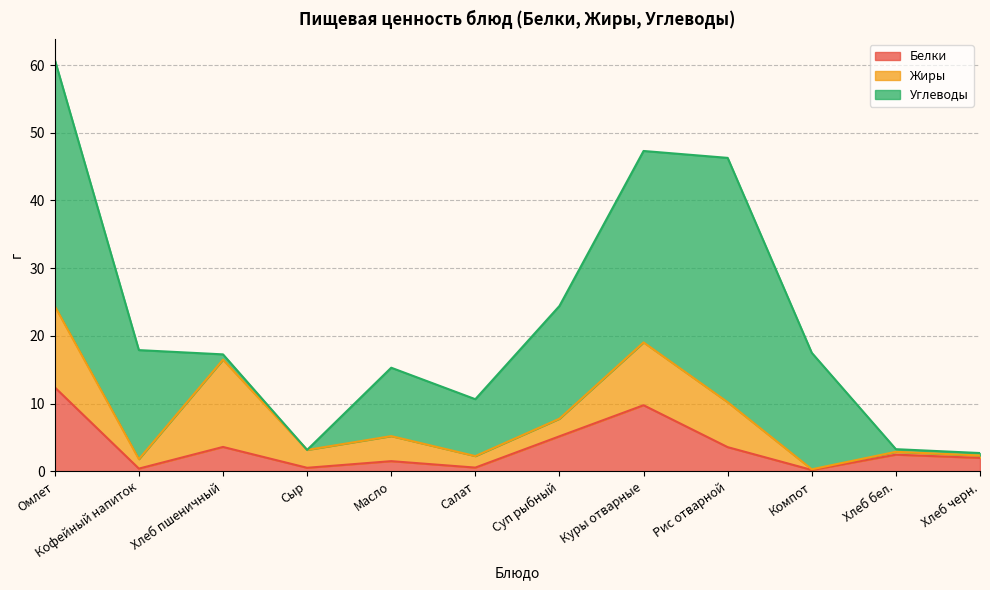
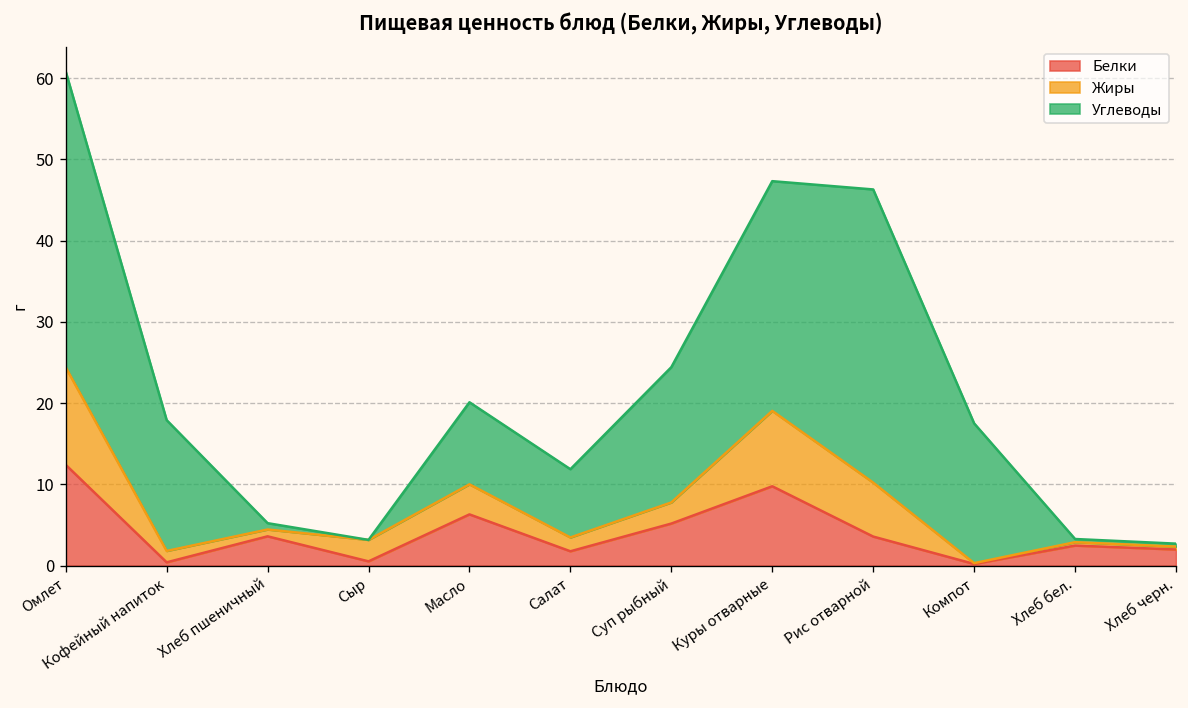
Жиры, Хлеб пшеничный: 13 -> 1
Белки, Масло: 2 -> 6
Белки, Салат: 1 -> 2
